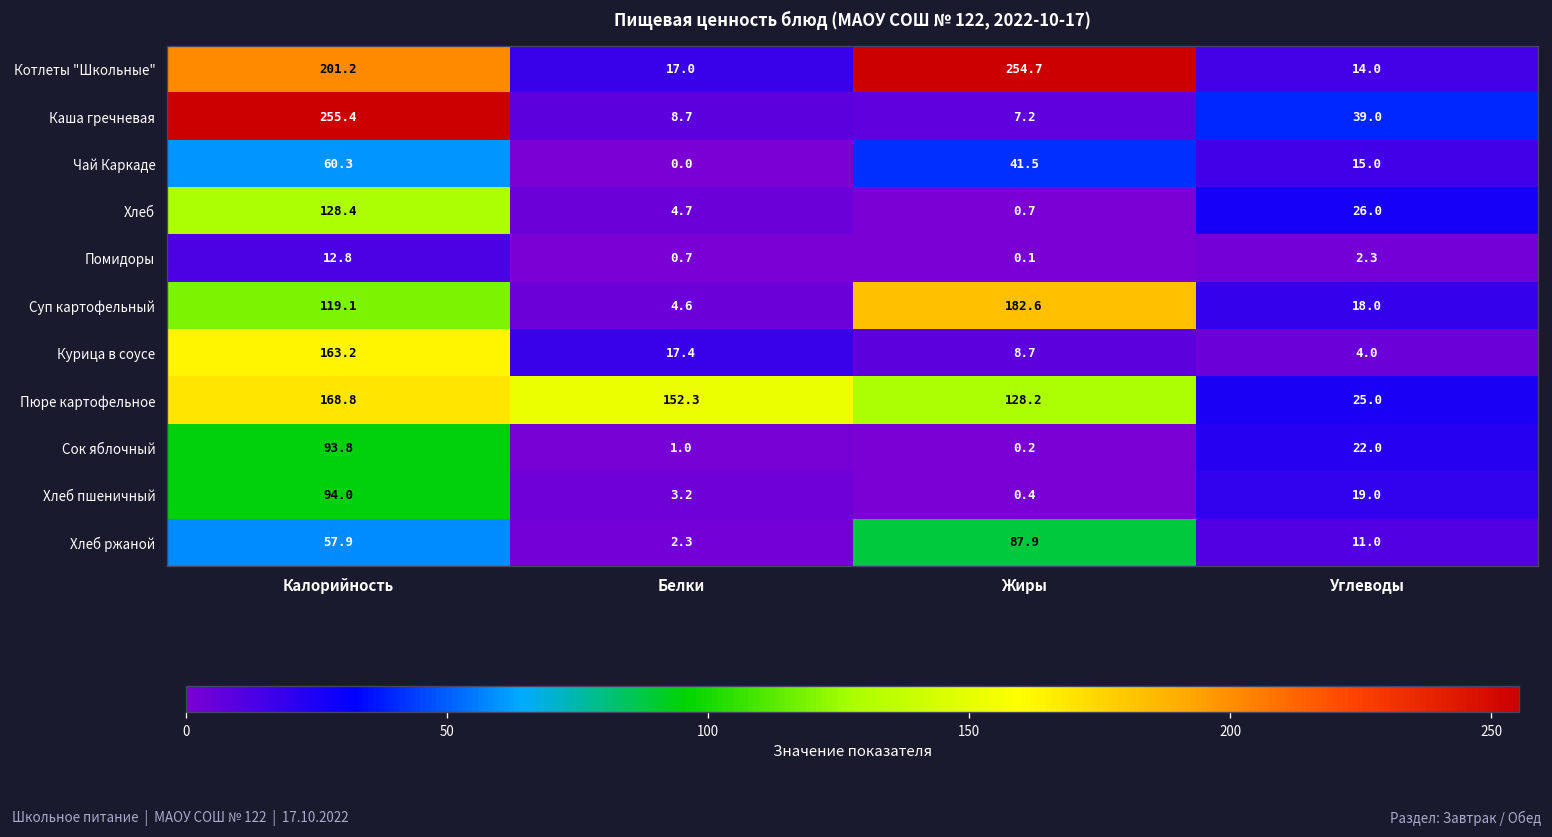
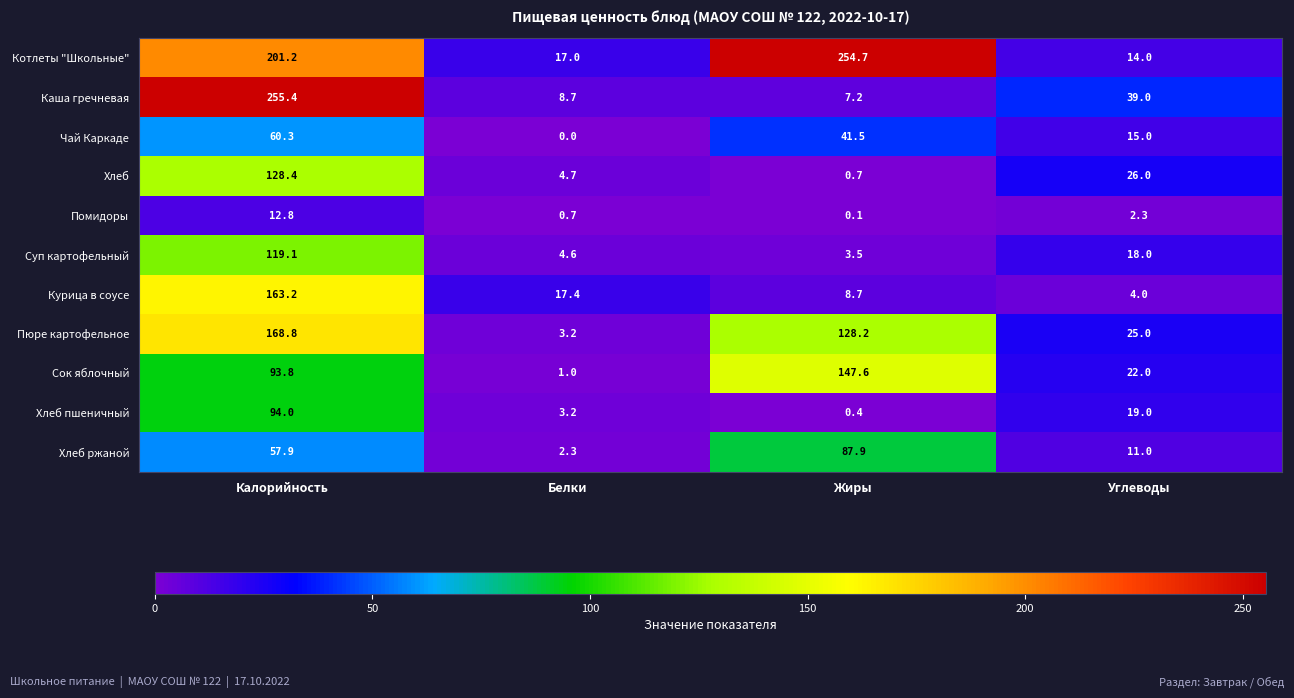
Суп картофельный, Жиры: 182.6 -> 3.5
Пюре картофельное, Белки: 152.3 -> 3.2
Сок яблочный, Жиры: 0.2 -> 147.6
